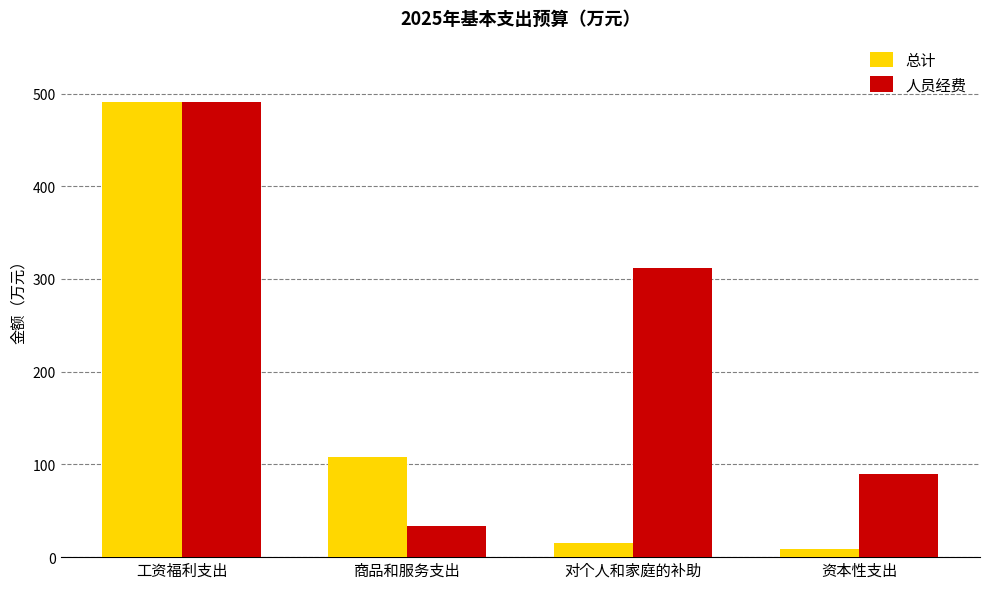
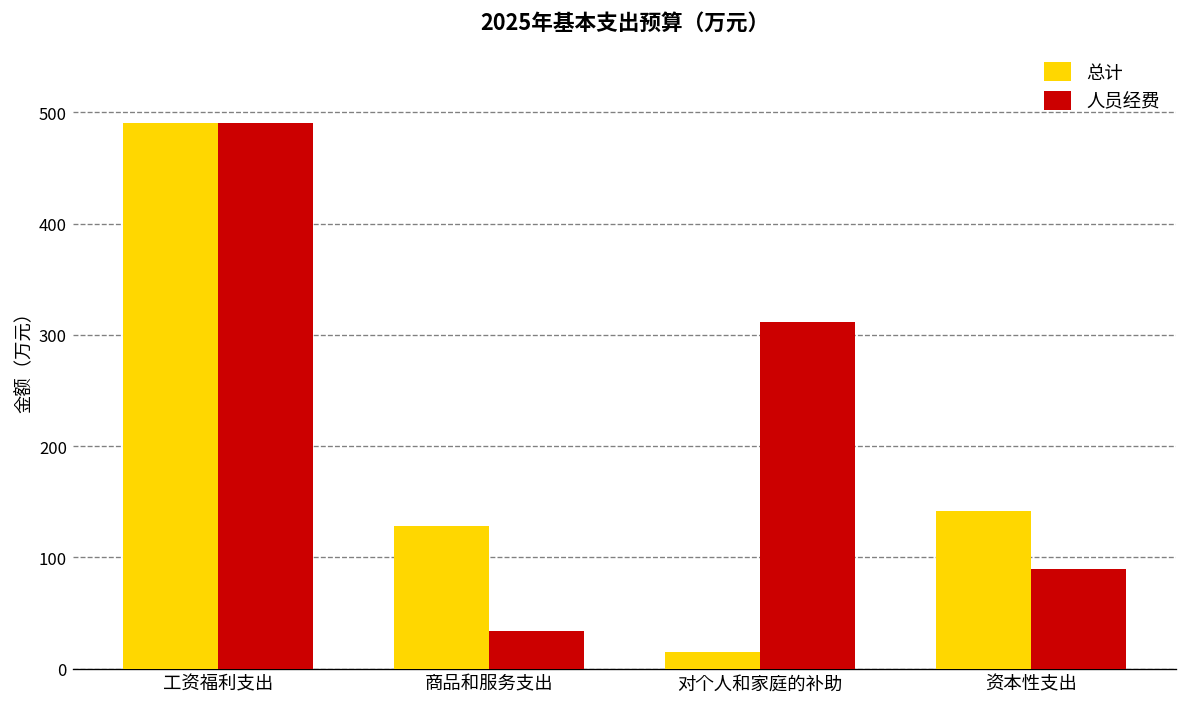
总计, 商品和服务支出: 110 -> 130
总计, 资本性支出: 10 -> 140
